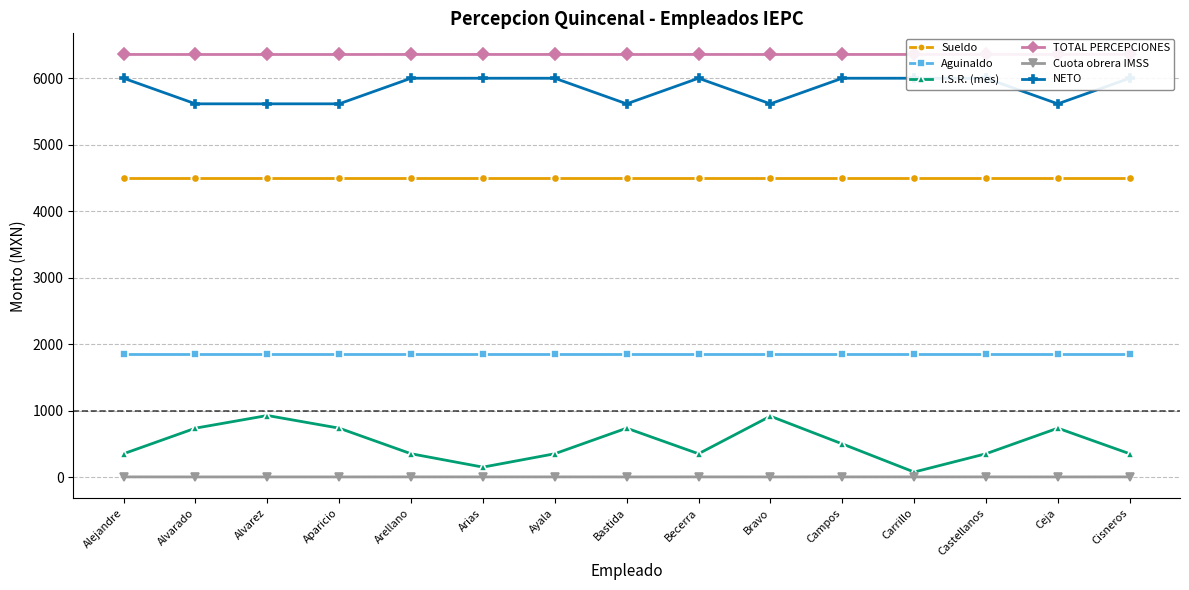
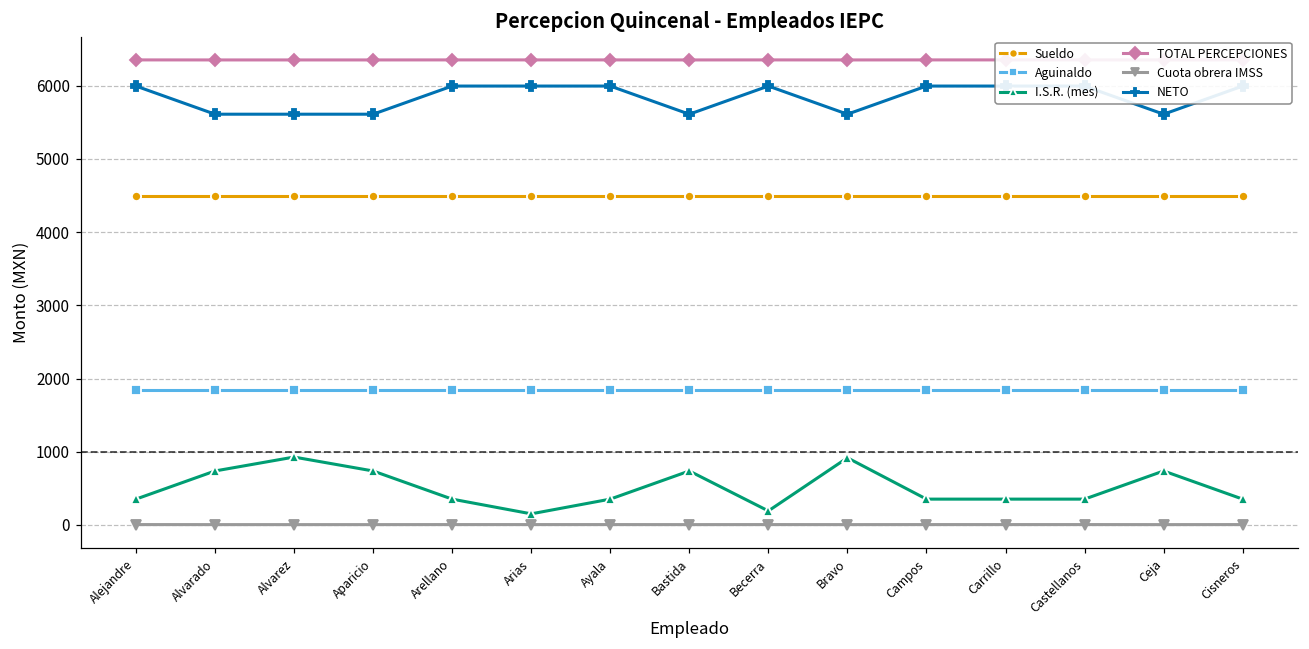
I.S.R. (mes), Becerra: 400 -> 200
I.S.R. (mes), Campos: 500 -> 400
I.S.R. (mes), Carrillo: 100 -> 400
